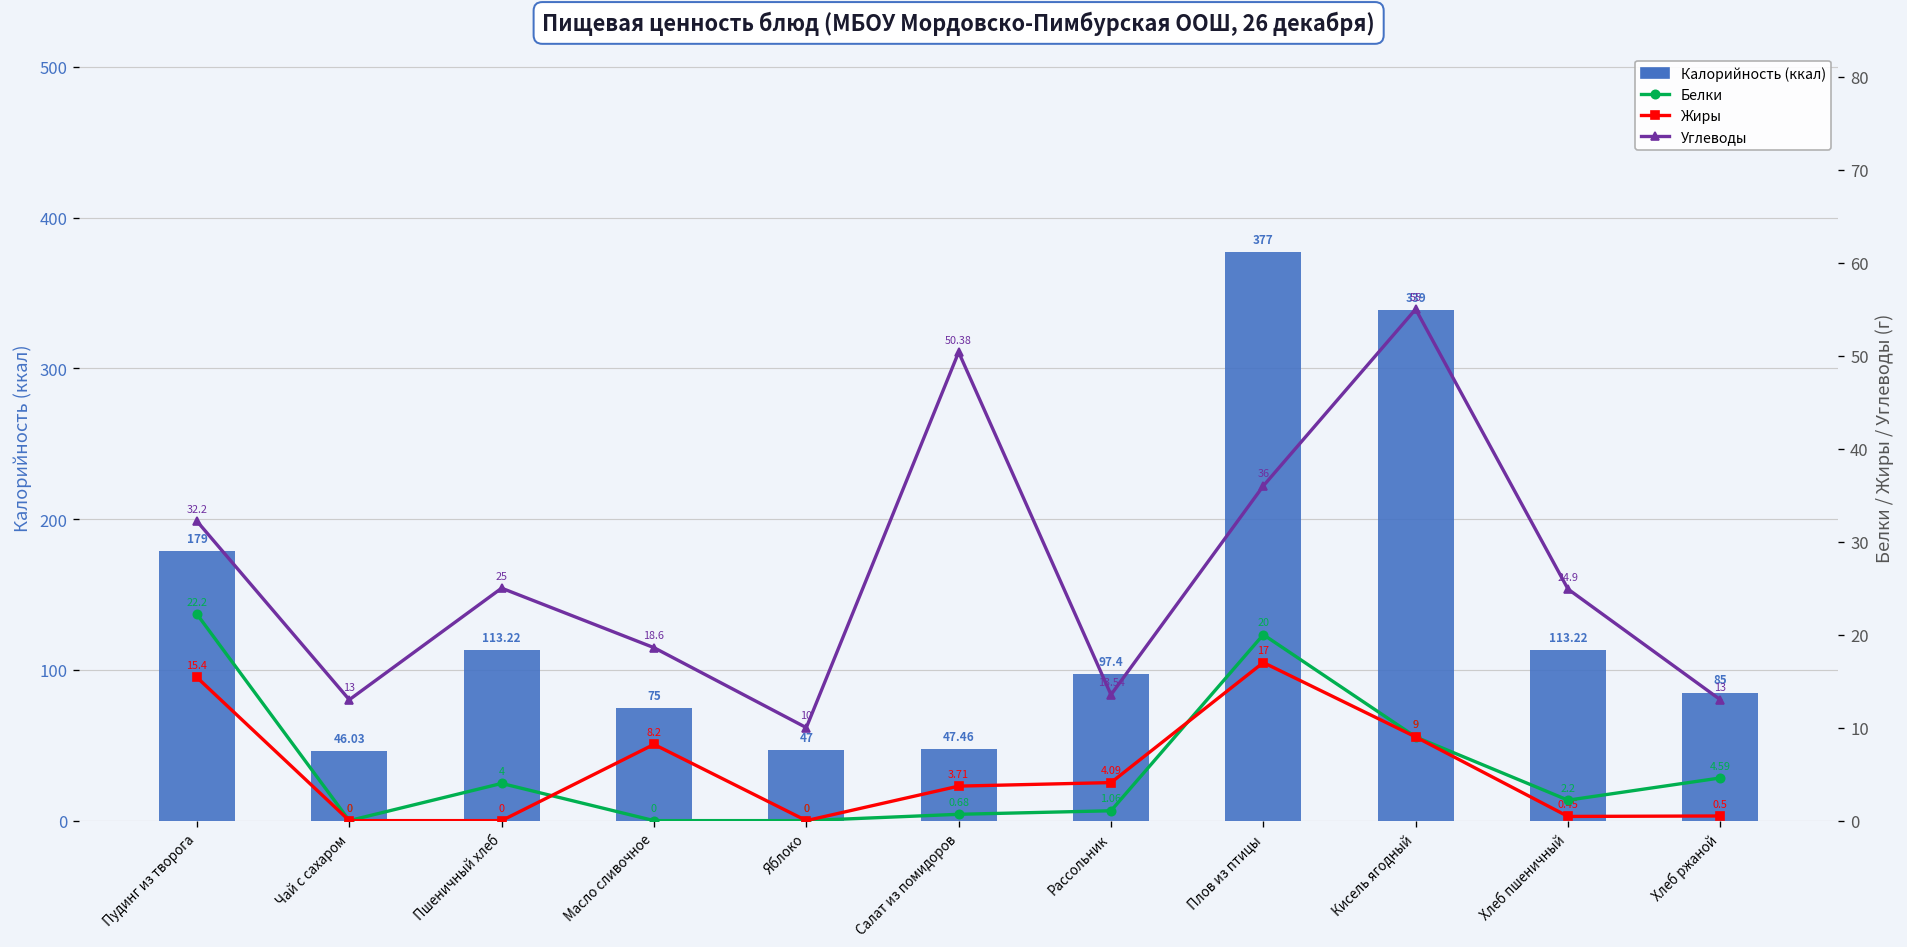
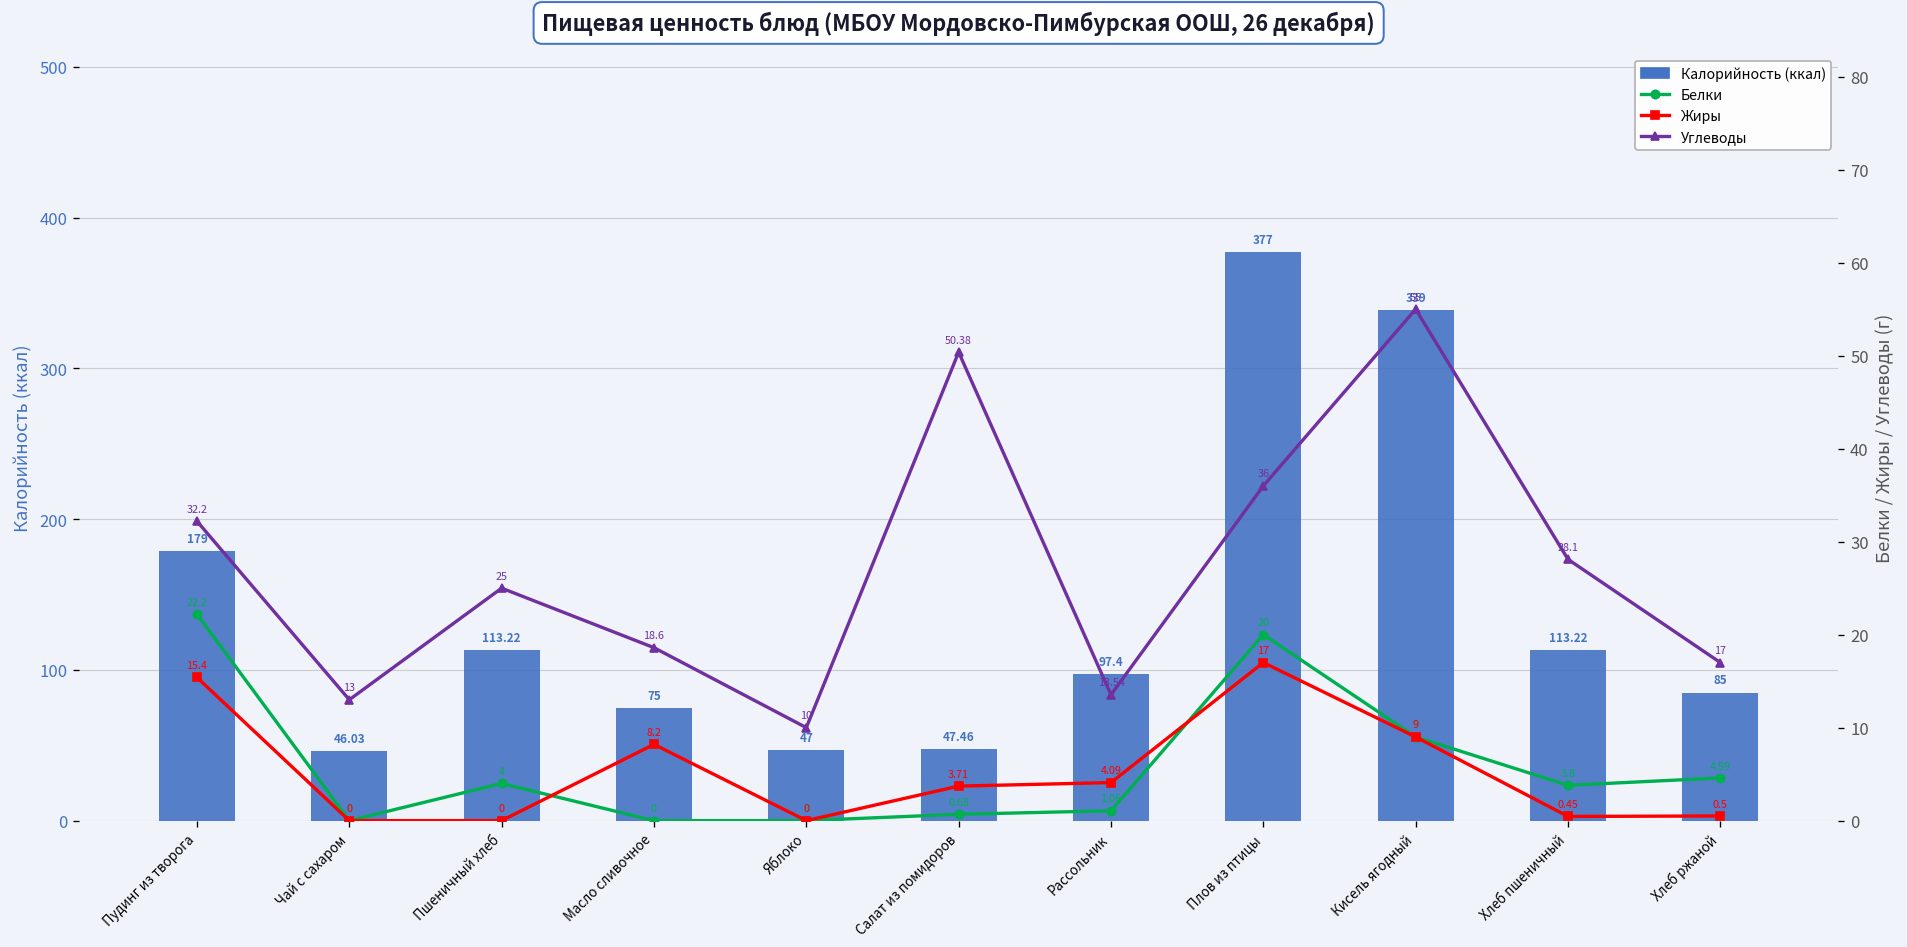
Белки, Хлеб пшеничный: 2.2 -> 3.8
Углеводы, Хлеб пшеничный: 24.9 -> 28.1
Углеводы, Хлеб ржаной: 13 -> 17
